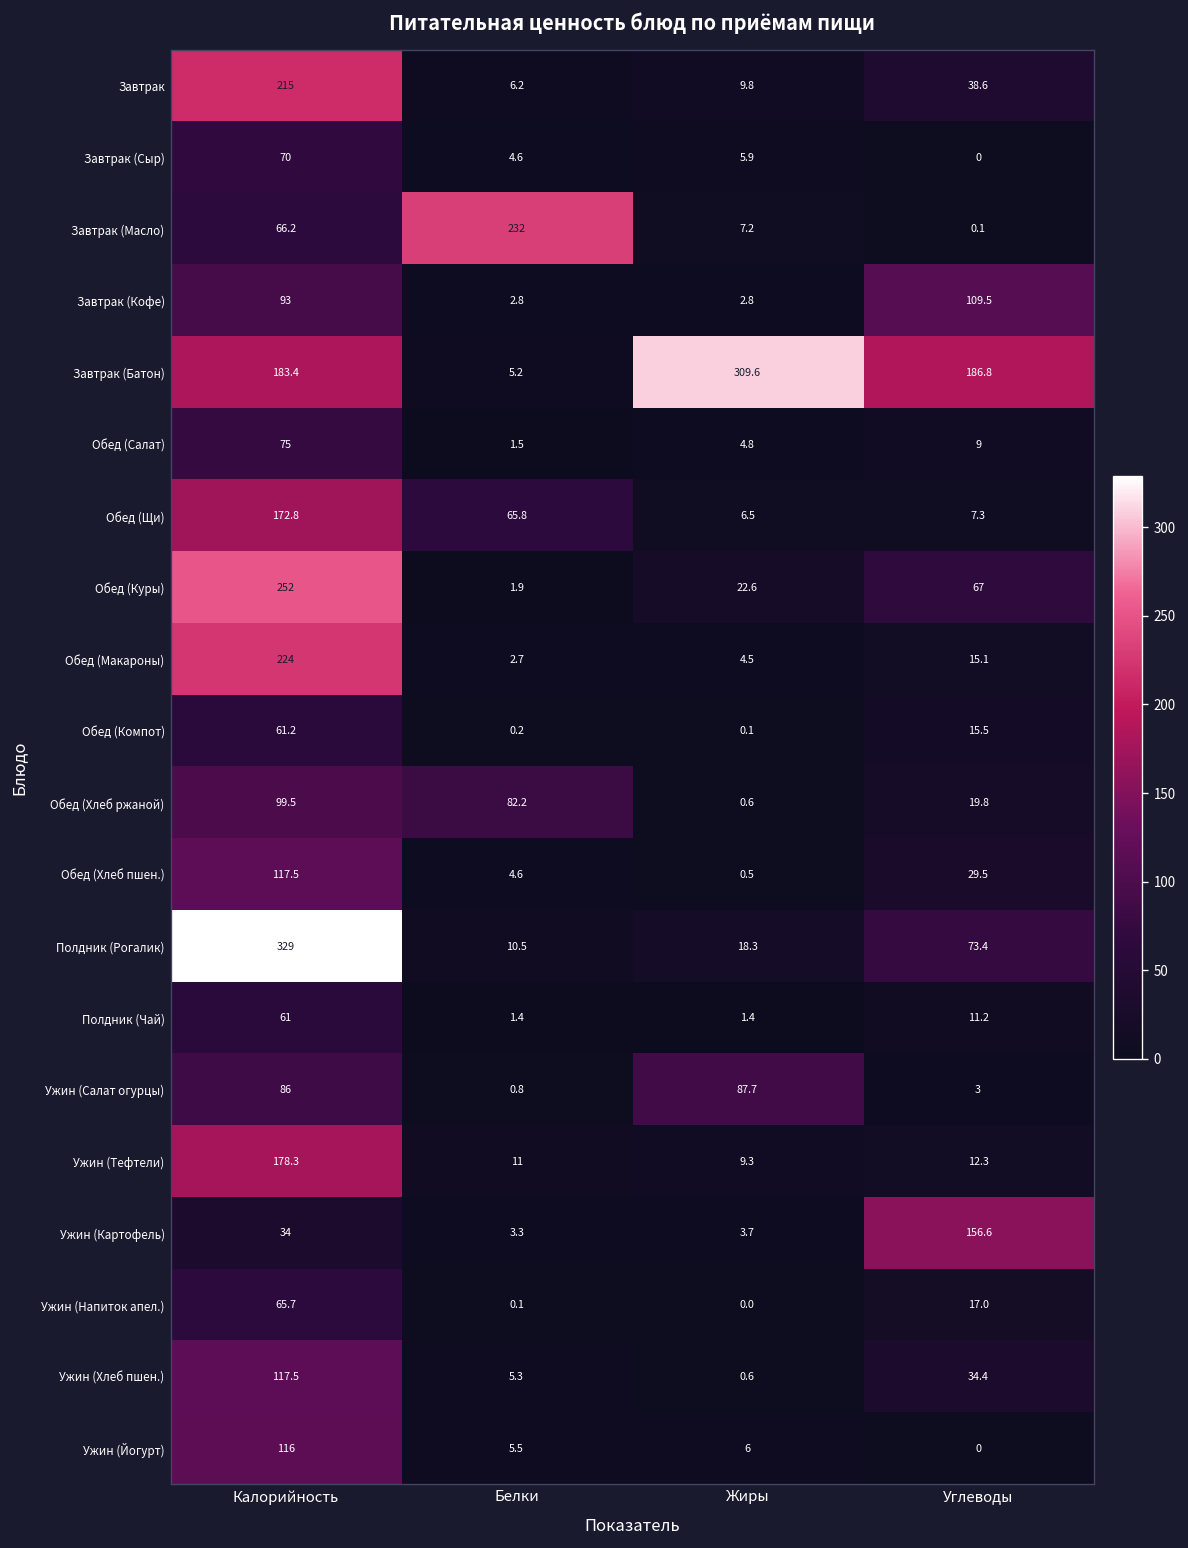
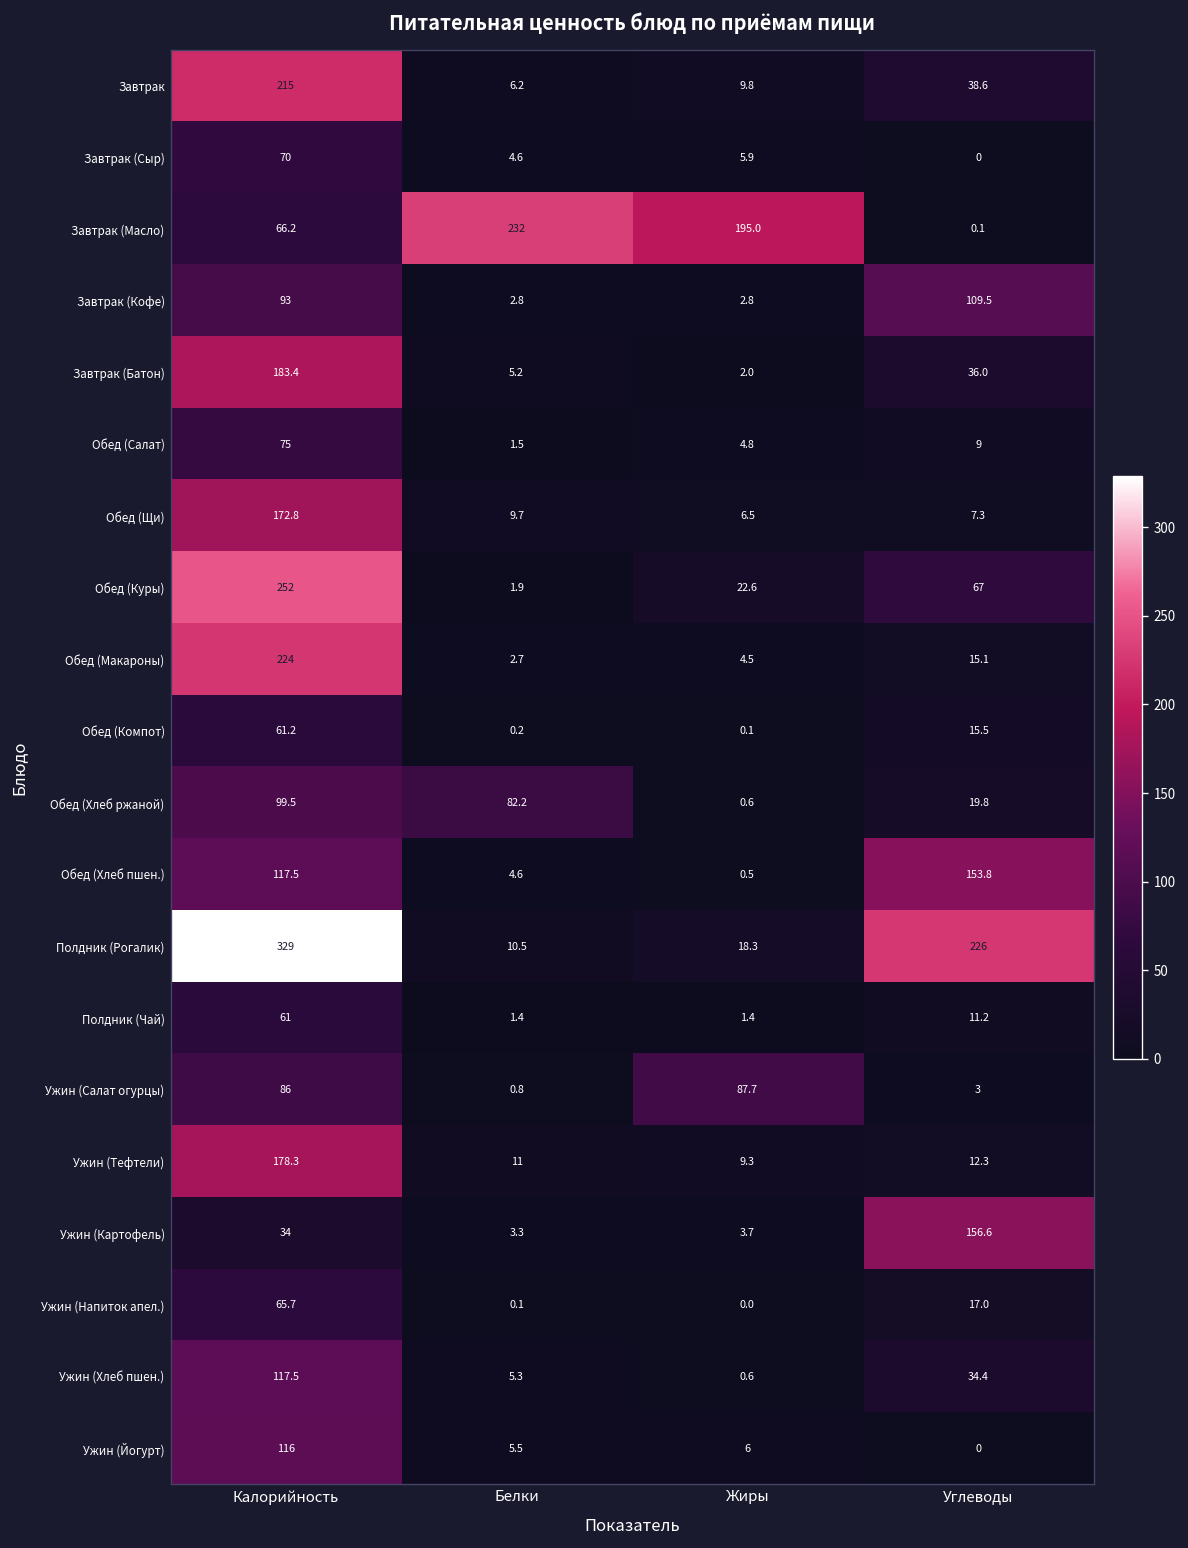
Завтрак (Масло), Жиры: 7.2 -> 195.0
Завтрак (Батон), Жиры: 309.6 -> 2.0
Завтрак (Батон), Углеводы: 186.8 -> 36.0
Обед (Щи), Белки: 65.8 -> 9.7
Обед (Хлеб пшен.), Углеводы: 29.5 -> 153.8
Полдник (Рогалик), Углеводы: 73.4 -> 226
